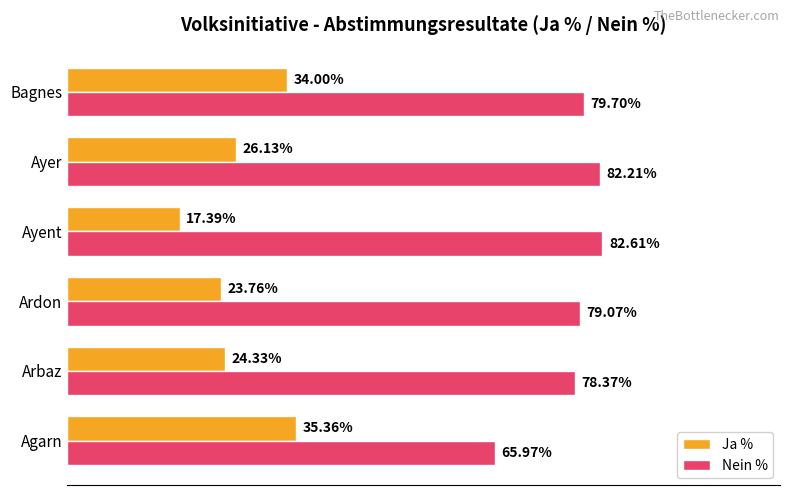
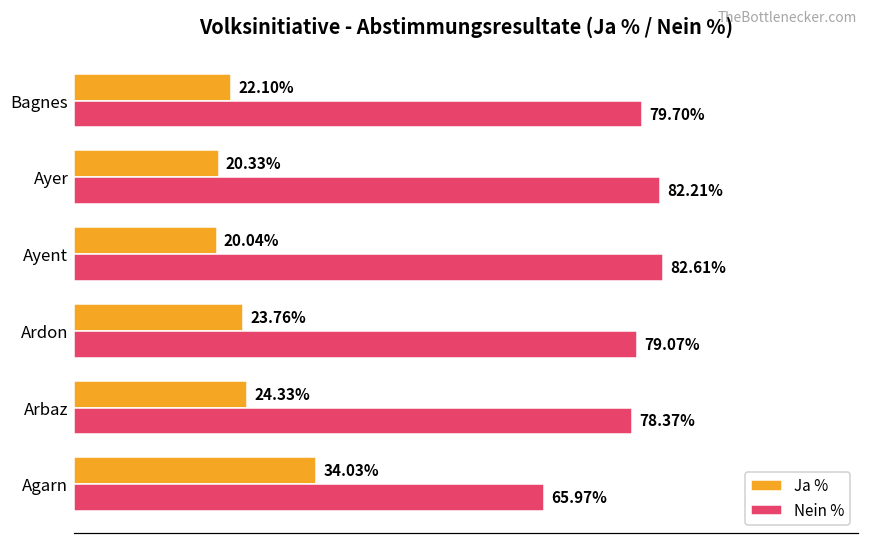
Ja %, Bagnes: 34.00% -> 22.10%
Ja %, Ayer: 26.13% -> 20.33%
Ja %, Ayent: 17.39% -> 20.04%
Ja %, Agarn: 35.36% -> 34.03%
